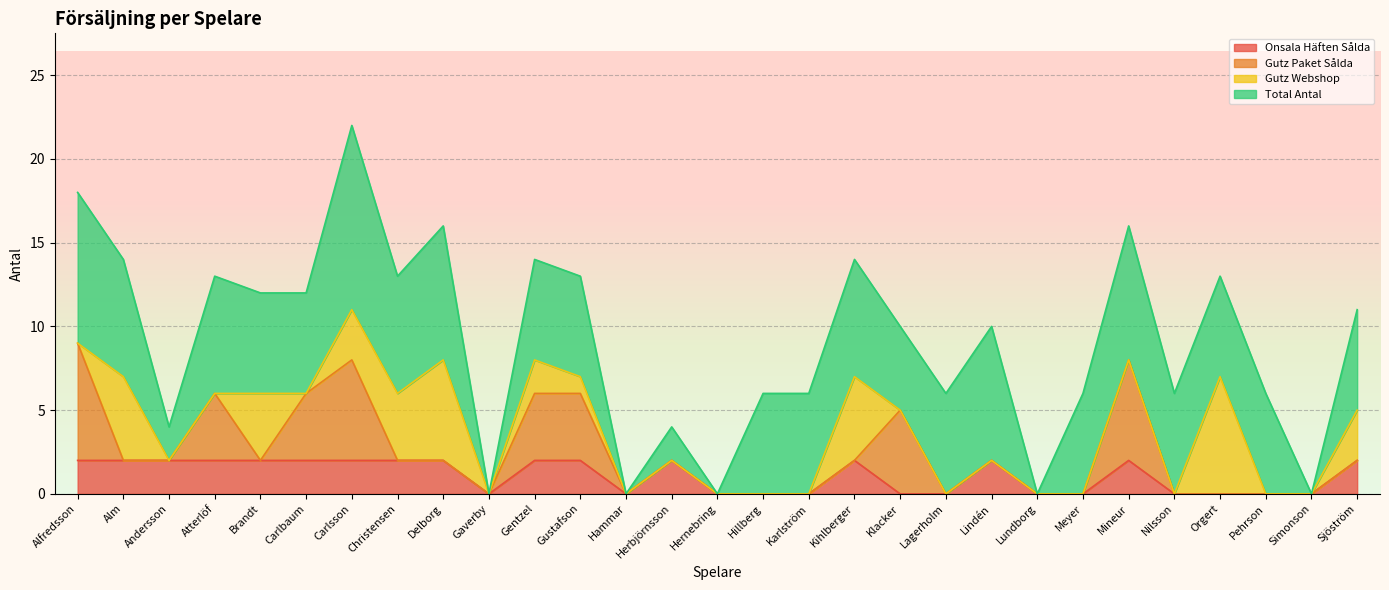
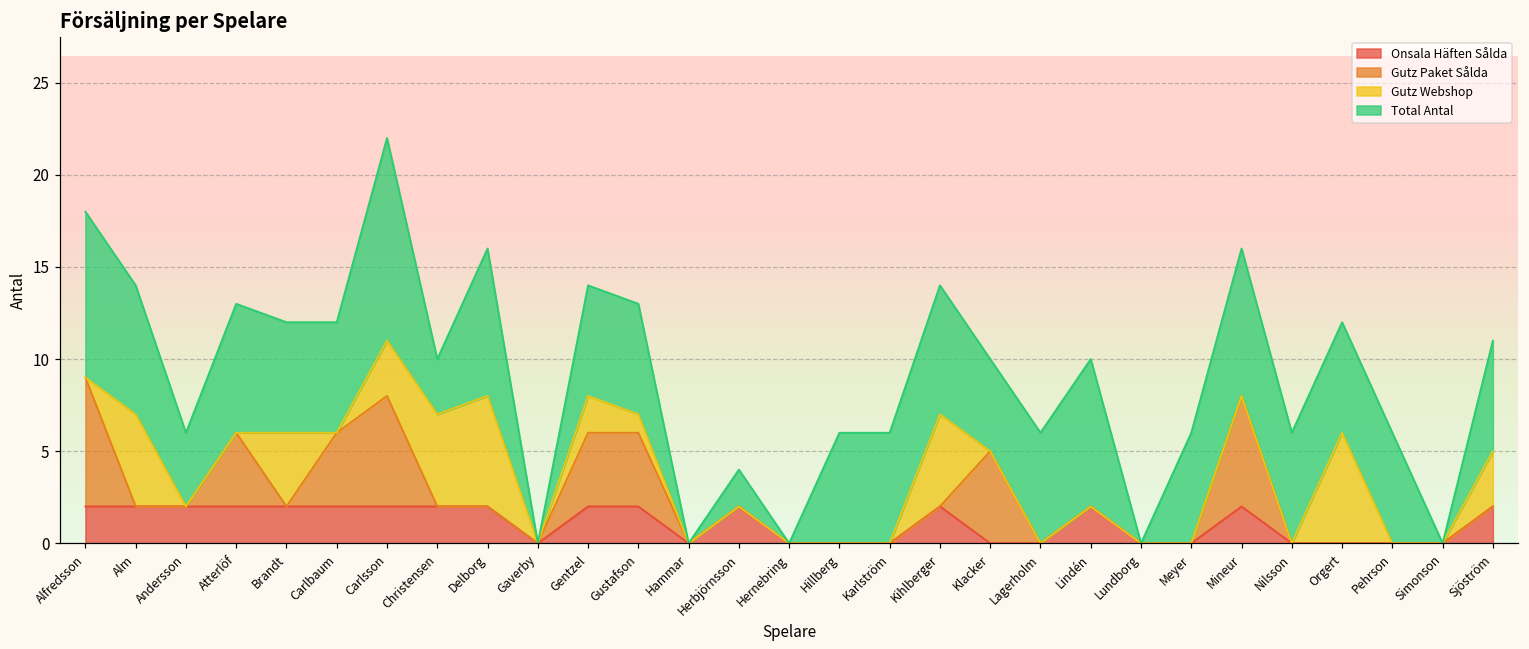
Total Antal, Andersson: 2 -> 4
Gutz Webshop, Christensen: 4 -> 5
Total Antal, Christensen: 7 -> 3
Gutz Webshop, Orgert: 7 -> 6
